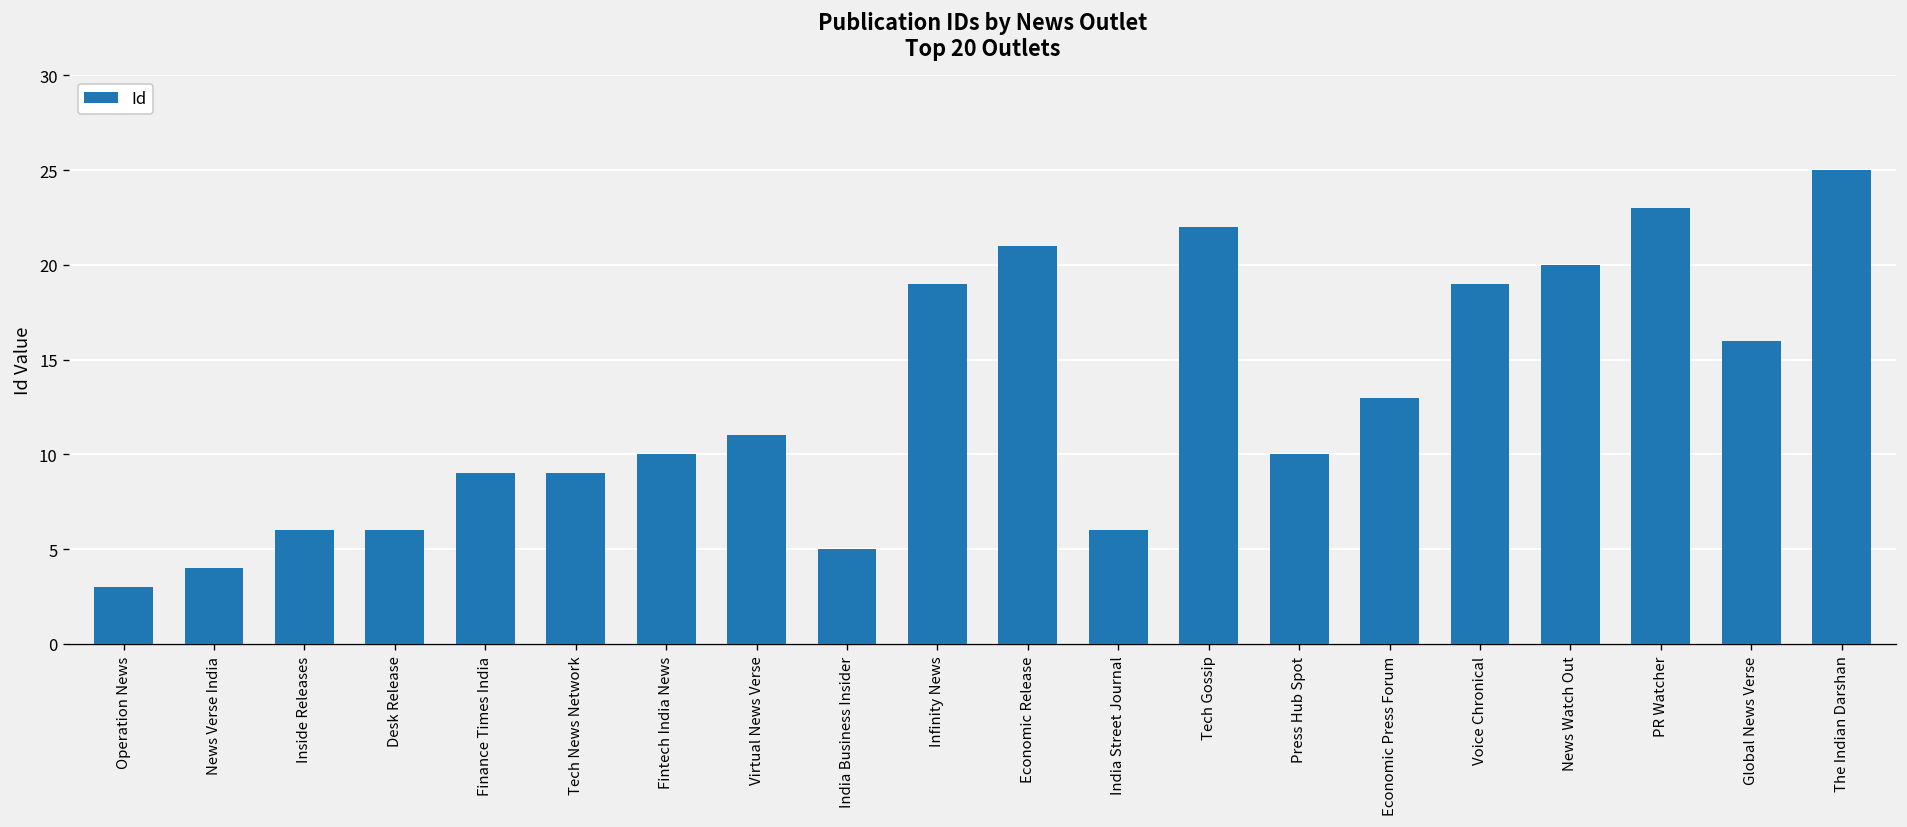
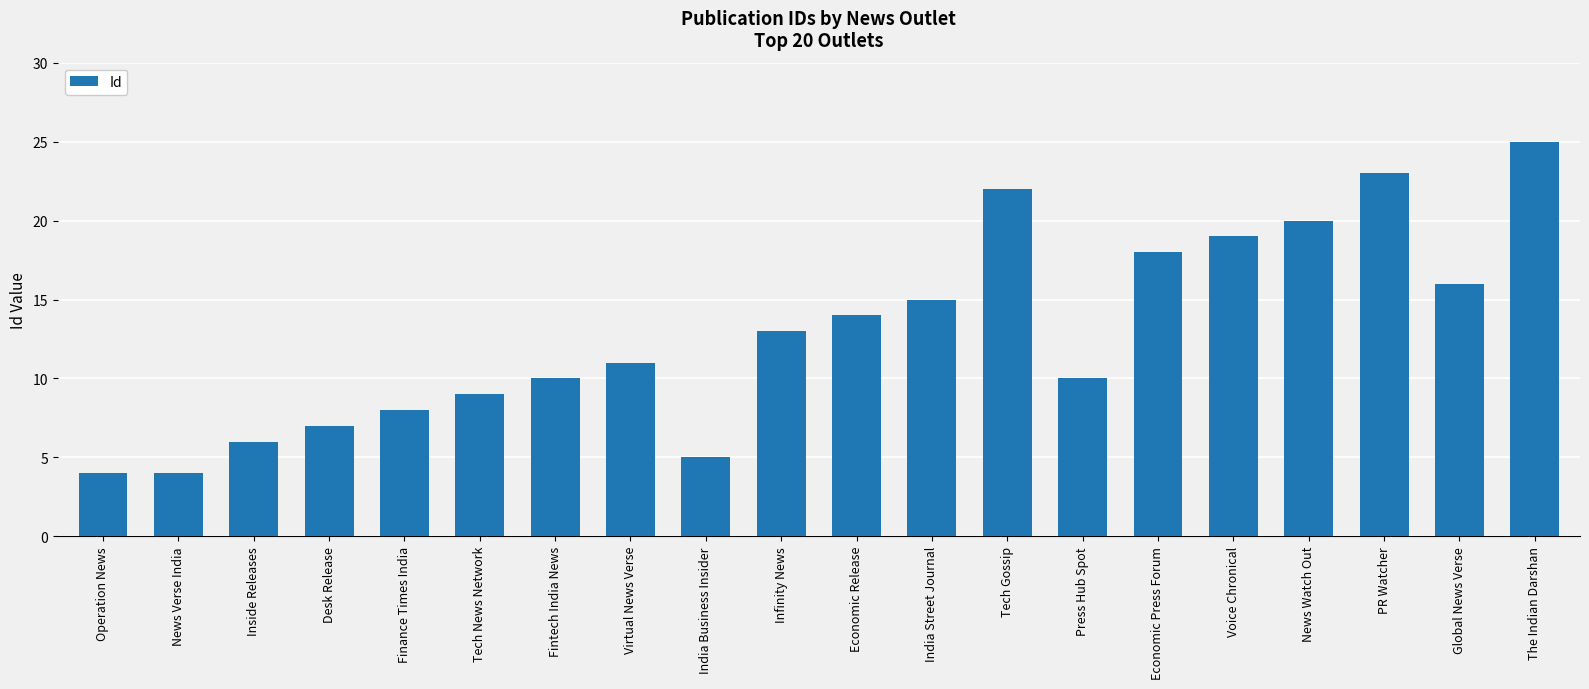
Operation News: 3 -> 4
Desk Release: 6 -> 7
Finance Times India: 9 -> 8
Infinity News: 19 -> 13
Economic Release: 21 -> 14
India Street Journal: 6 -> 15
Economic Press Forum: 13 -> 18
